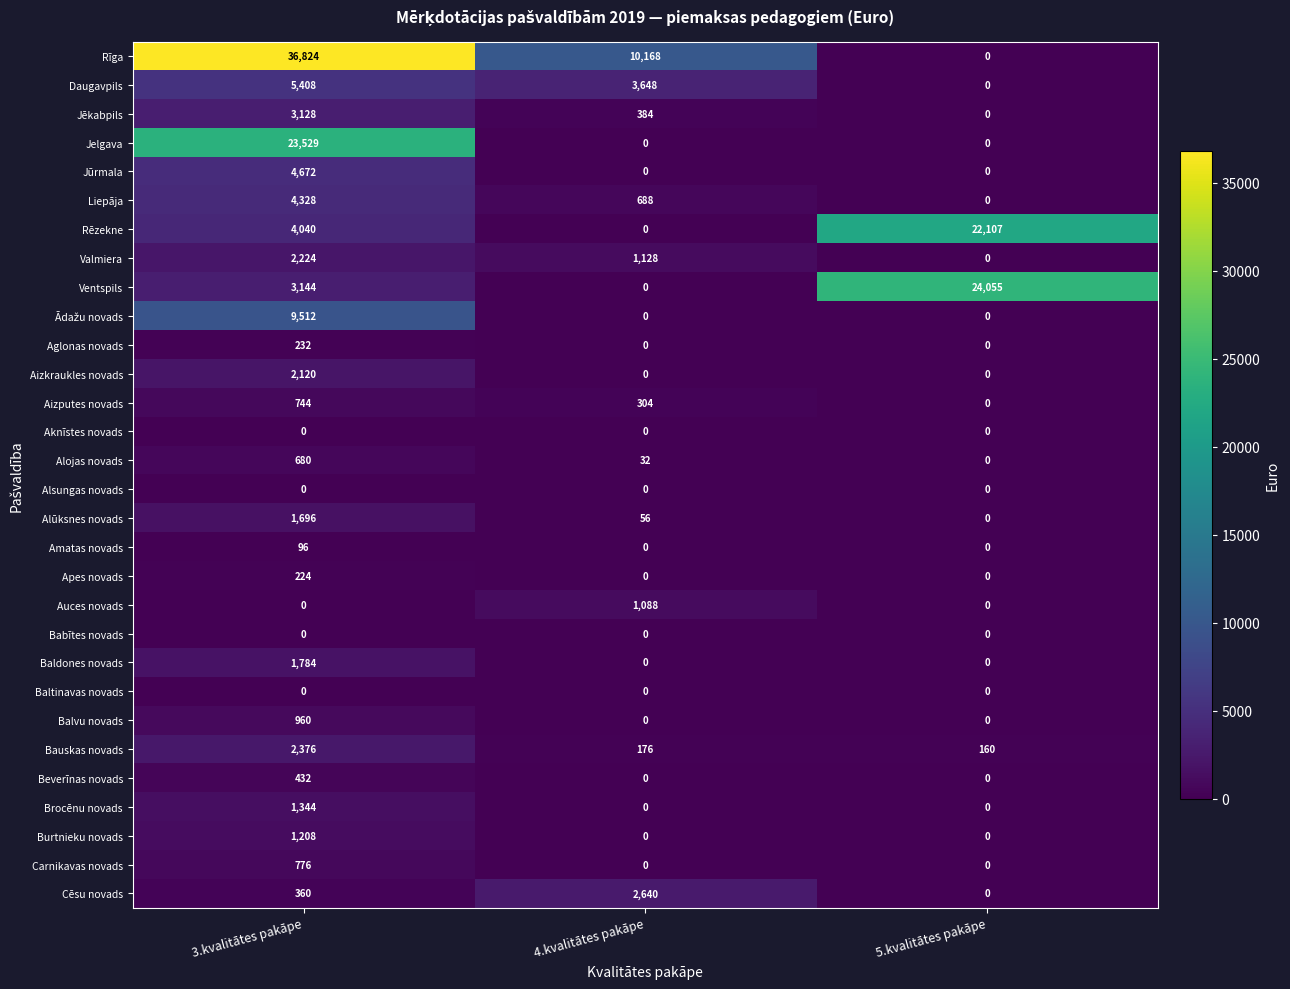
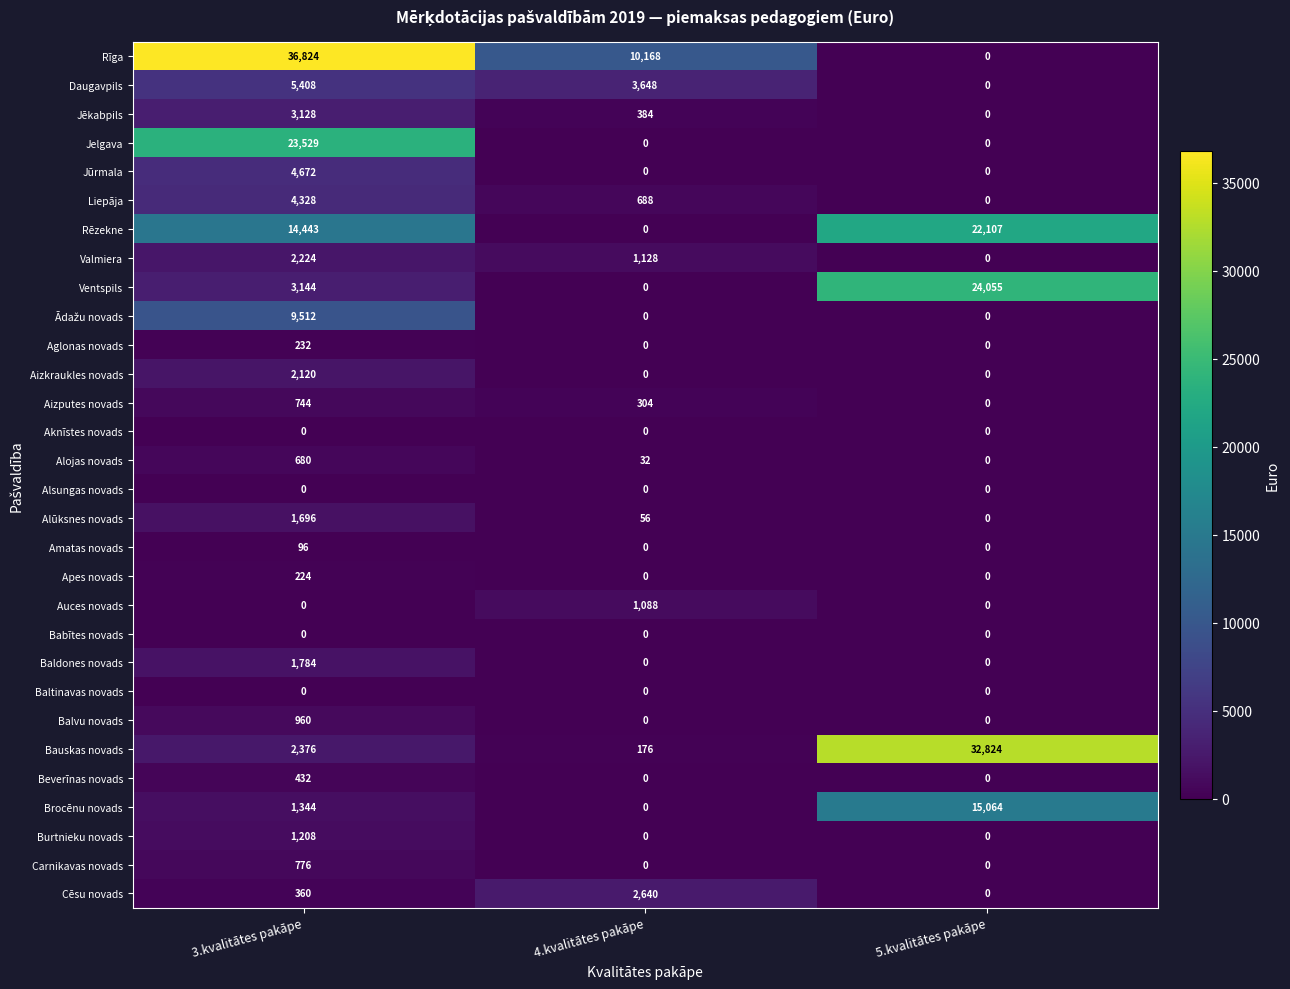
Rēzekne, 3.kvalitātes pakāpe: 4,040 -> 14,443
Bauskas novads, 5.kvalitātes pakāpe: 160 -> 32,824
Brocēnu novads, 5.kvalitātes pakāpe: 0 -> 15,064
